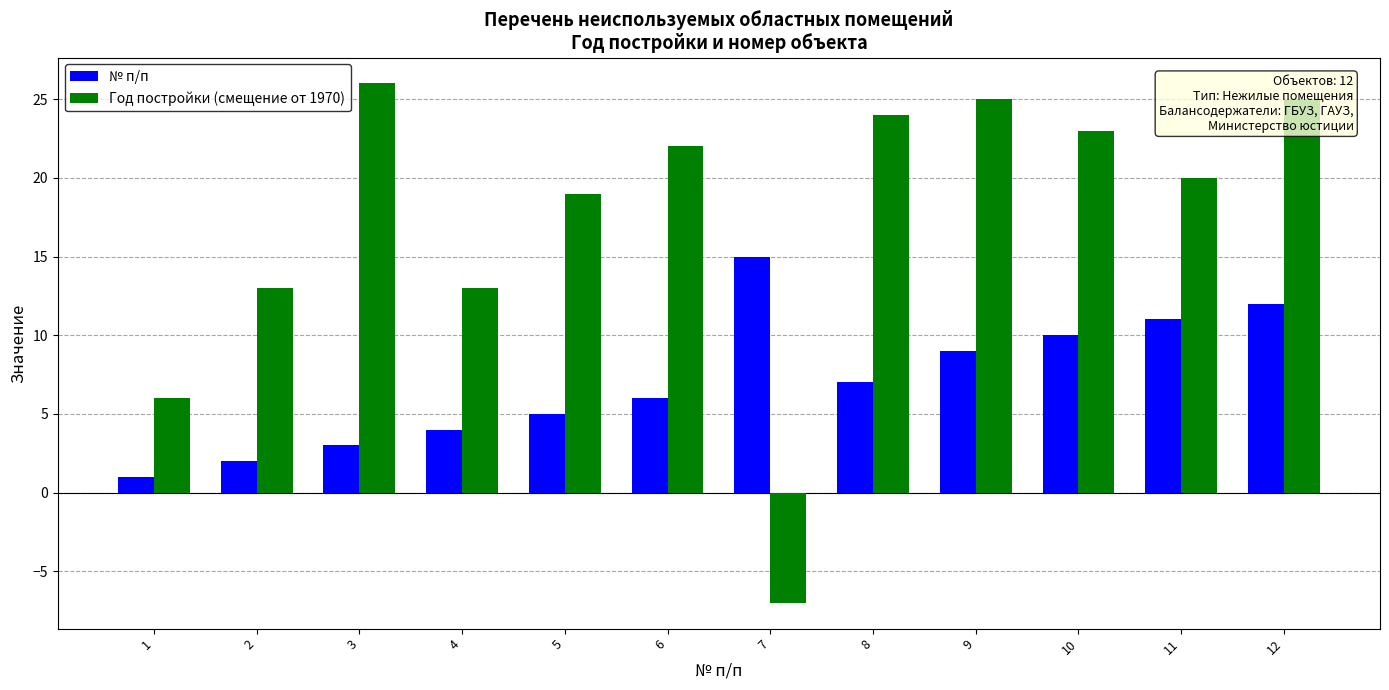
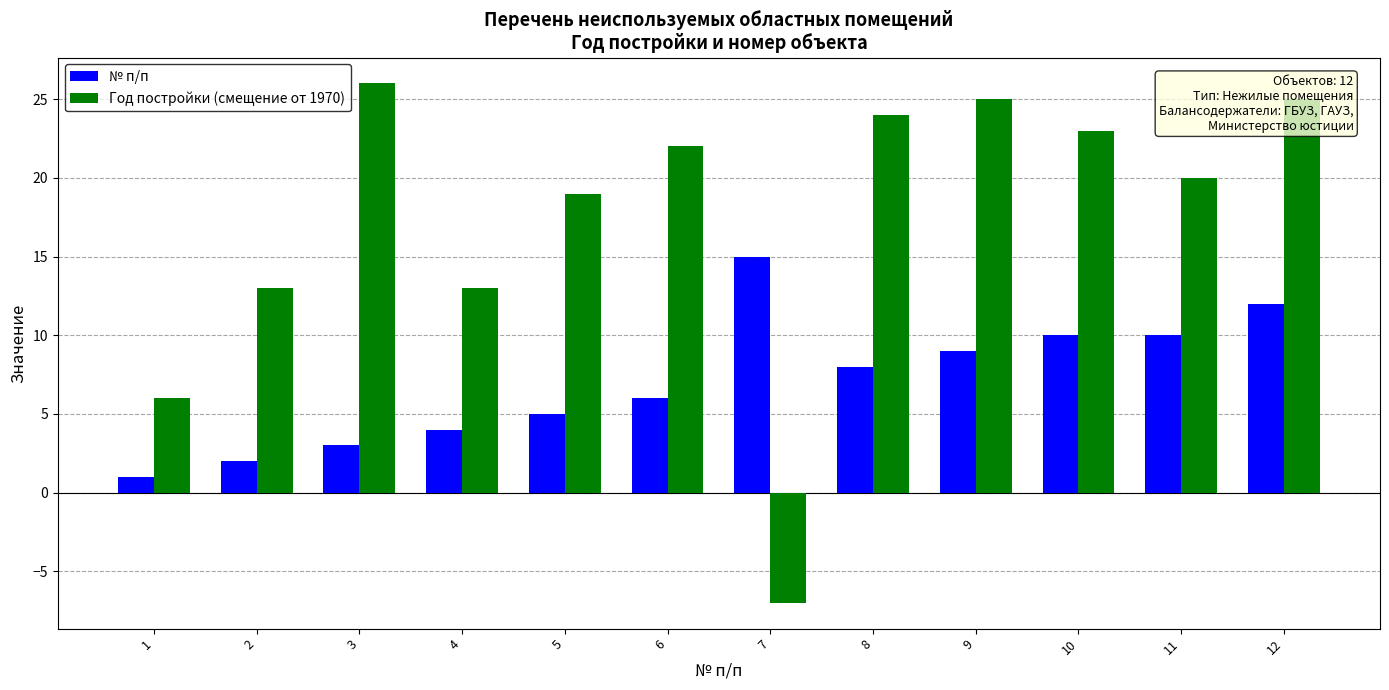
№ п/п, 8: 7 -> 8
№ п/п, 11: 11 -> 10
